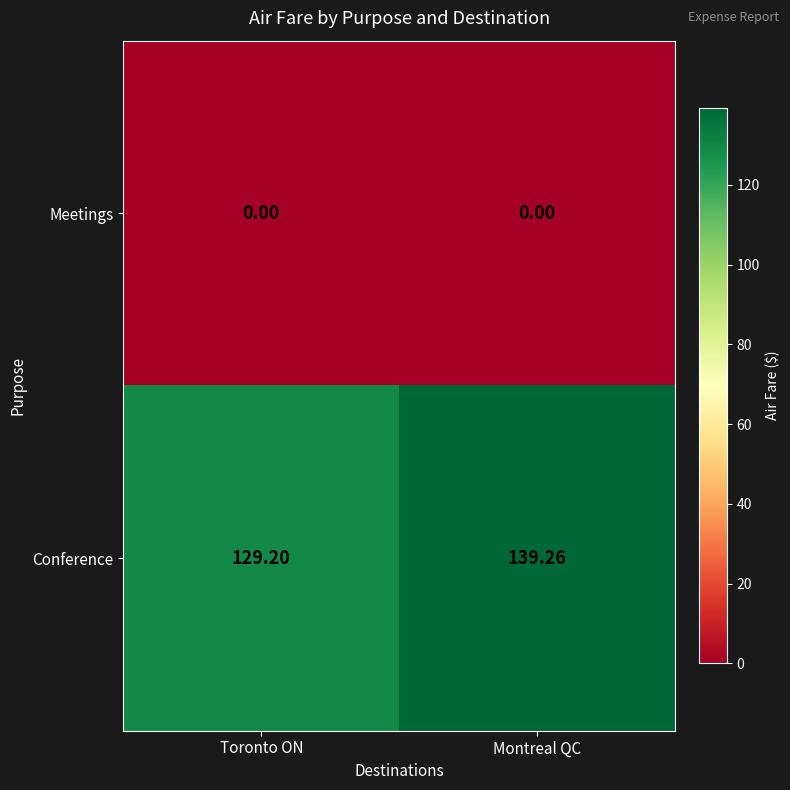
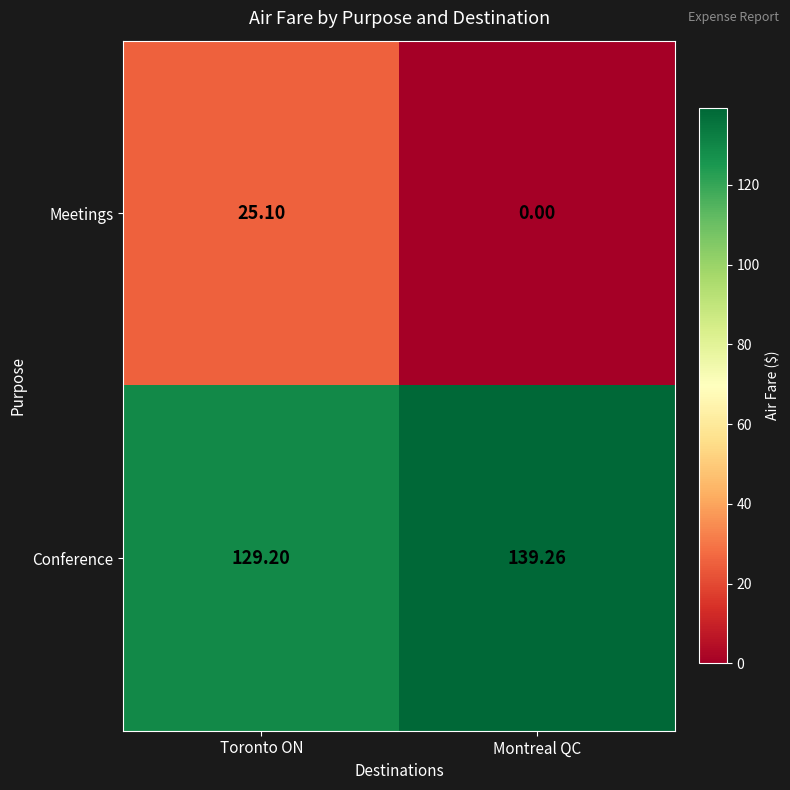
Meetings, Toronto ON: 0.00 -> 25.10
